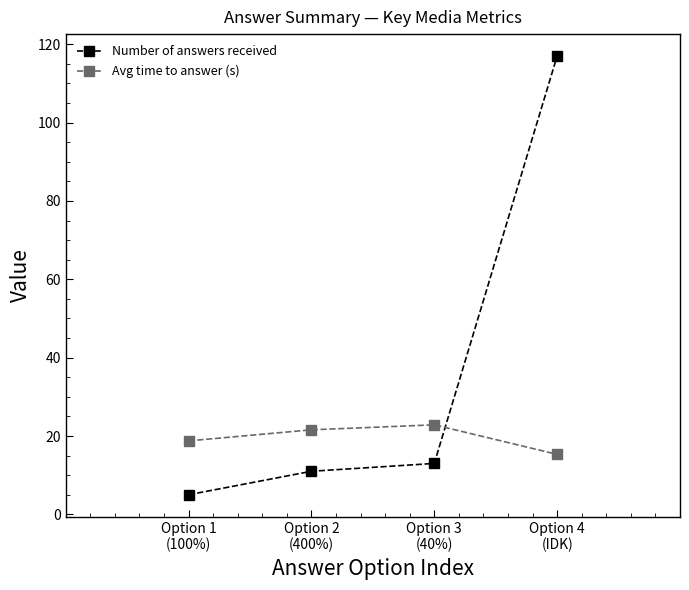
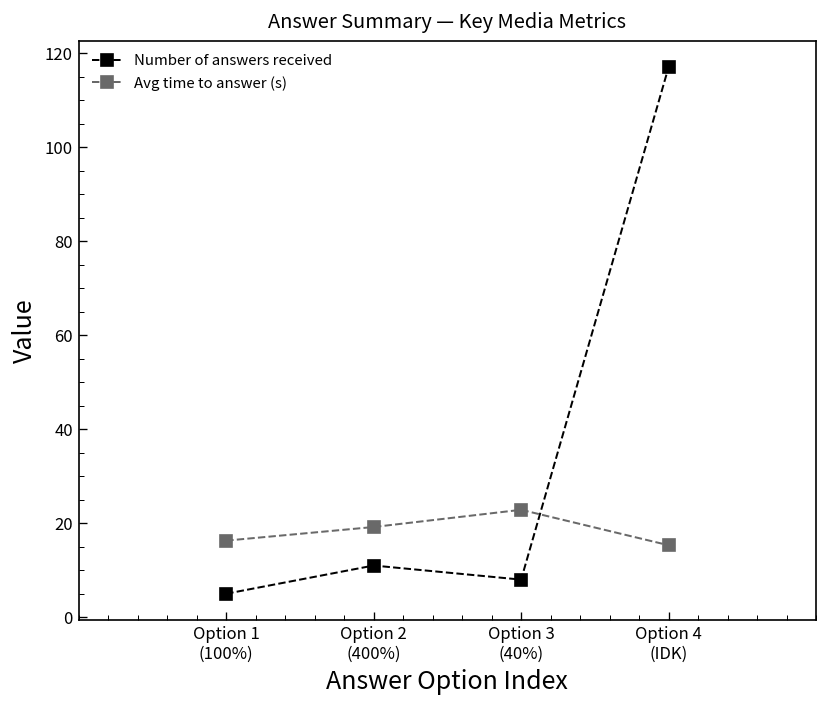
Avg time to answer (s), Option 1 (100%): 19 -> 16
Avg time to answer (s), Option 2 (400%): 22 -> 19
Number of answers received, Option 3 (40%): 13 -> 8
